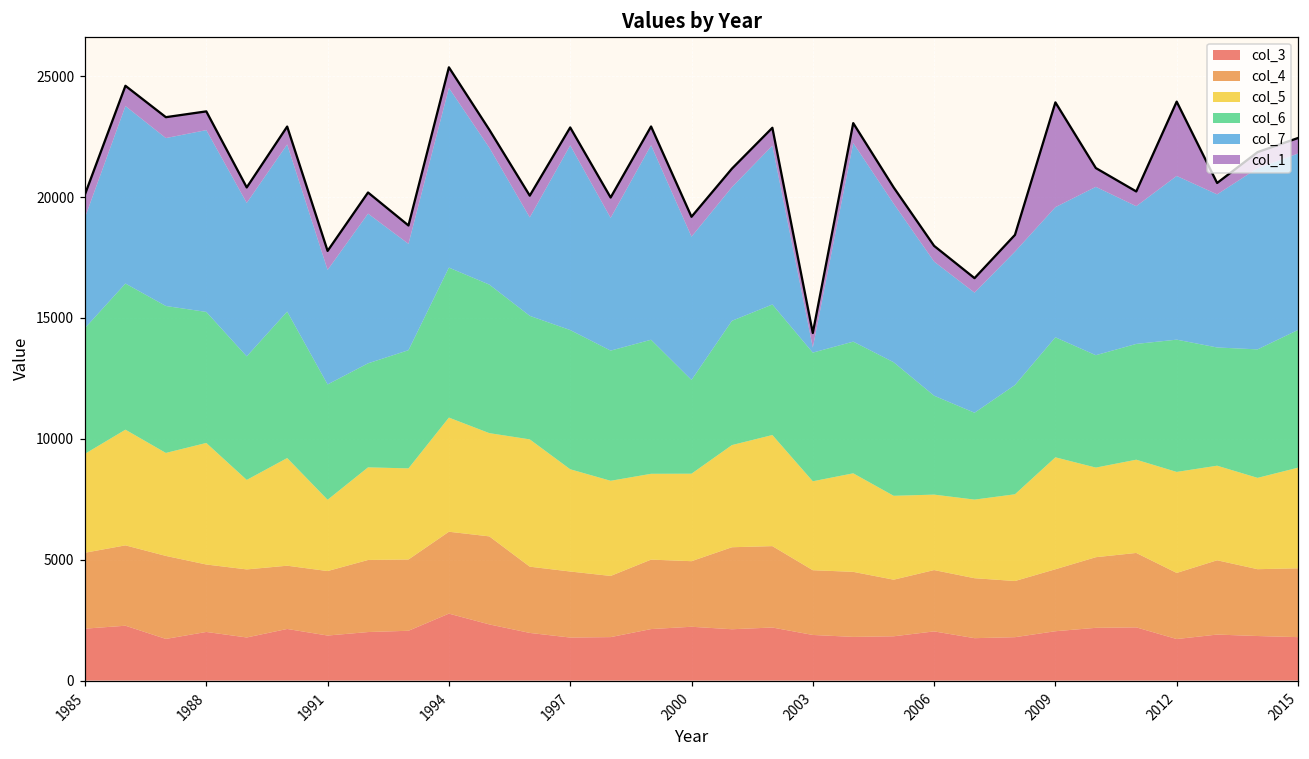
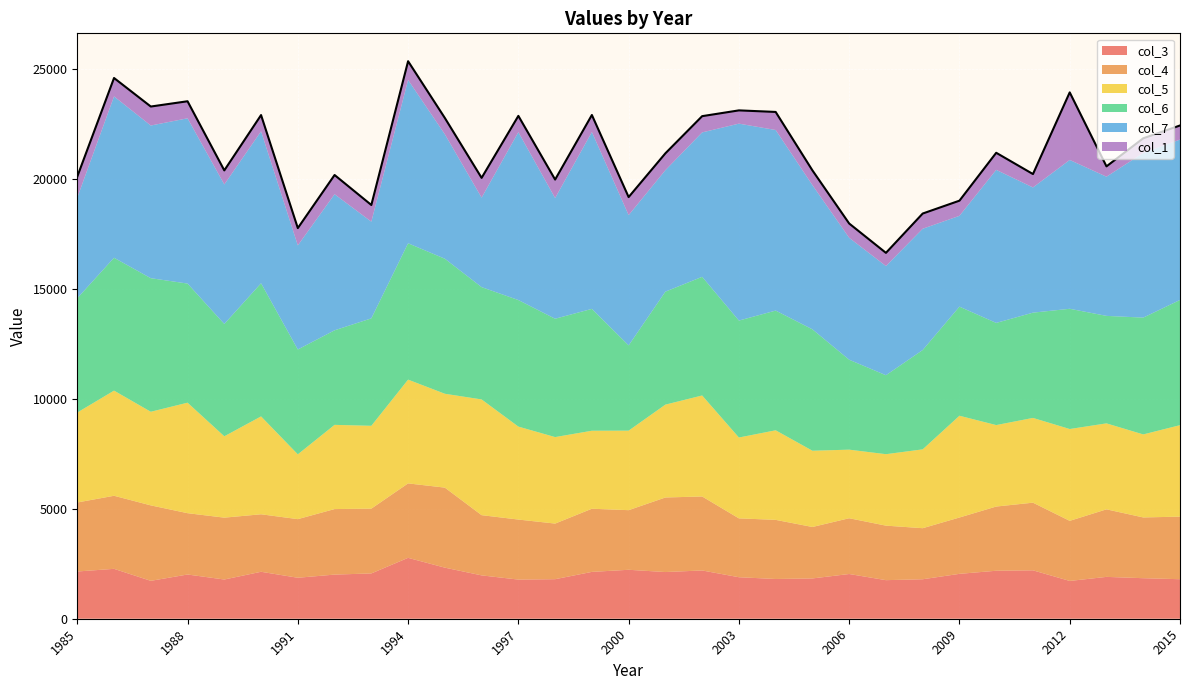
col_7, 2003: 200 -> 9000
col_7, 2009: 5400 -> 4100
col_1, 2009: 4300 -> 700
